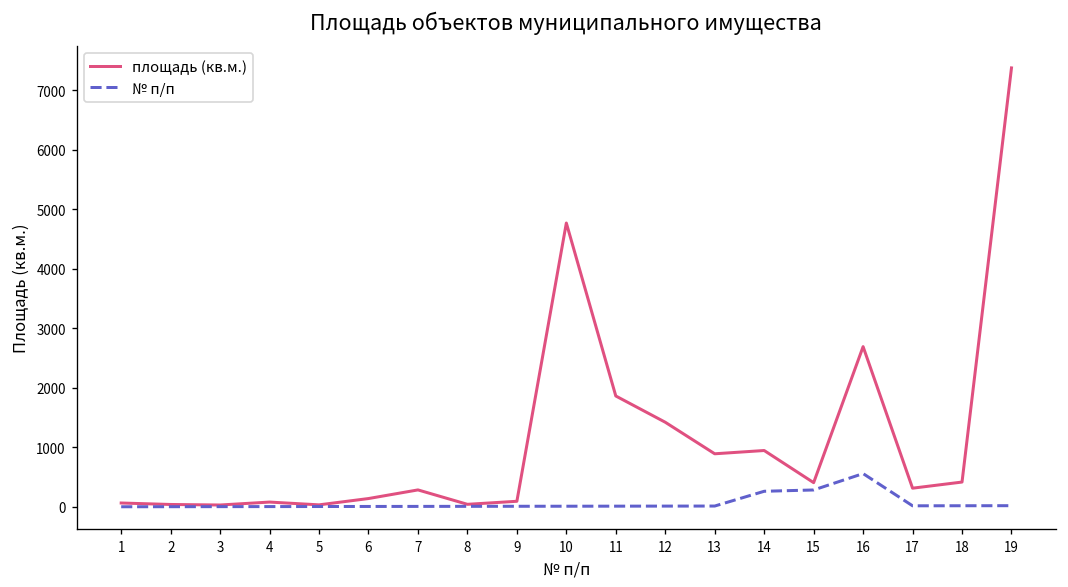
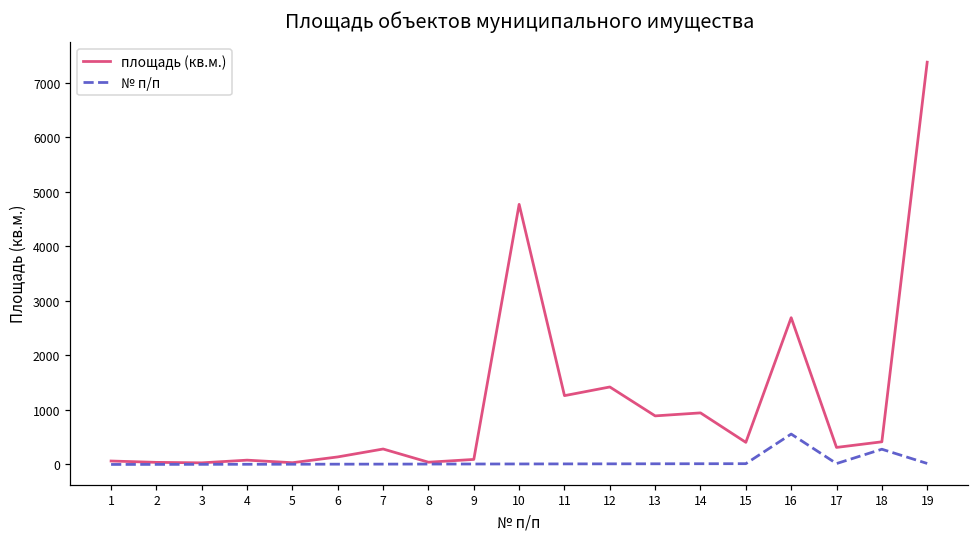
площадь (кв.м.), 11: 1900 -> 1300
№ п/п, 14: 300 -> 0
№ п/п, 15: 300 -> 0
№ п/п, 18: 0 -> 300
